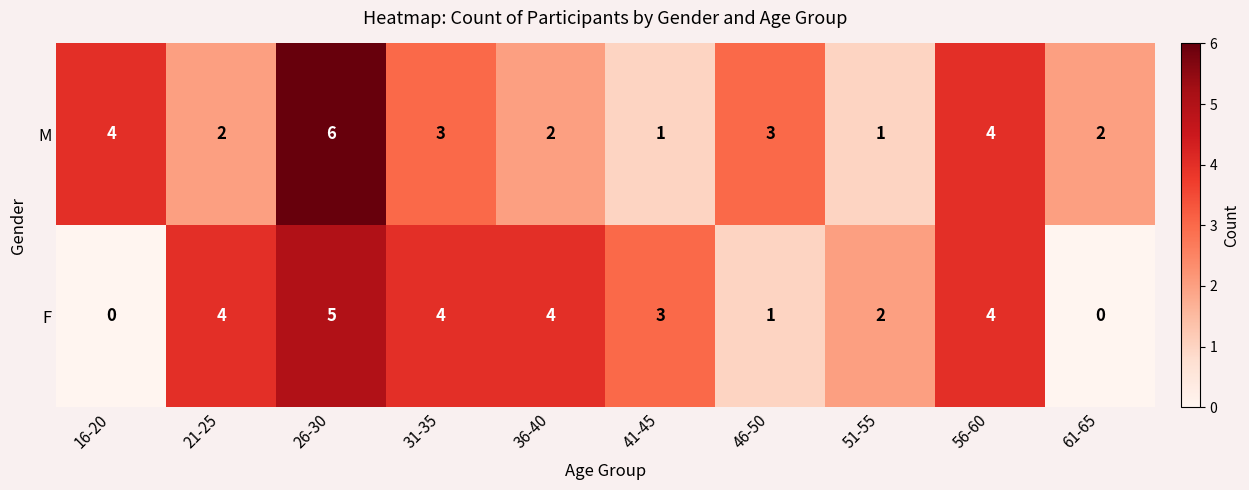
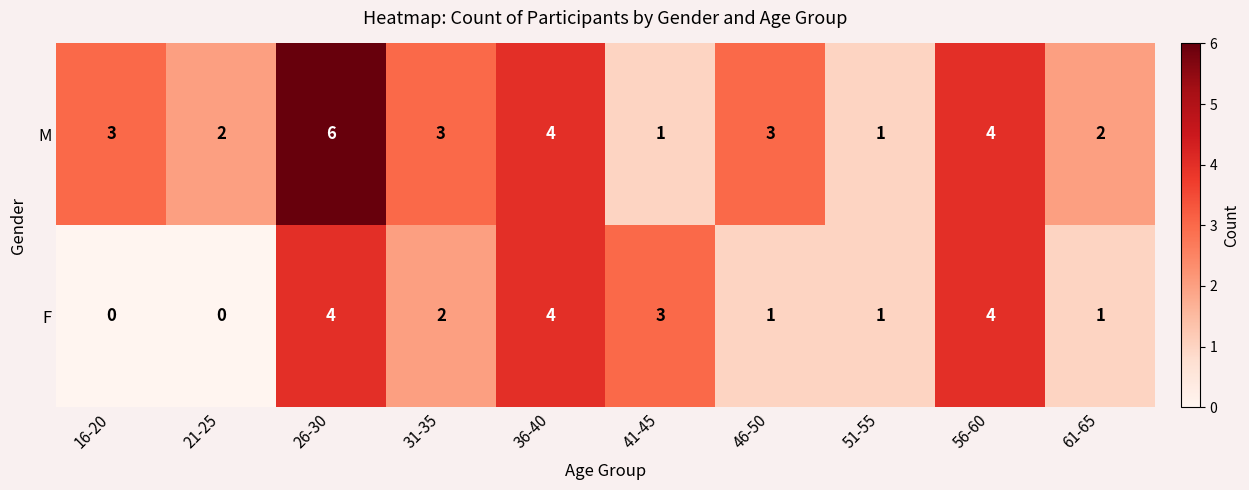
M, 16-20: 4 -> 3
M, 36-40: 2 -> 4
F, 21-25: 4 -> 0
F, 26-30: 5 -> 4
F, 31-35: 4 -> 2
F, 51-55: 2 -> 1
F, 61-65: 0 -> 1
